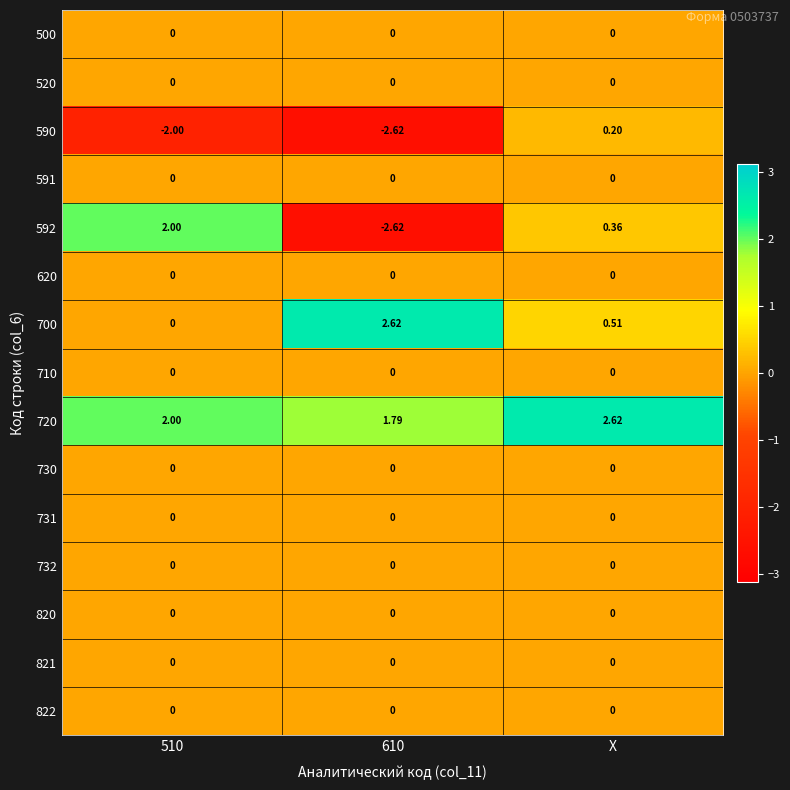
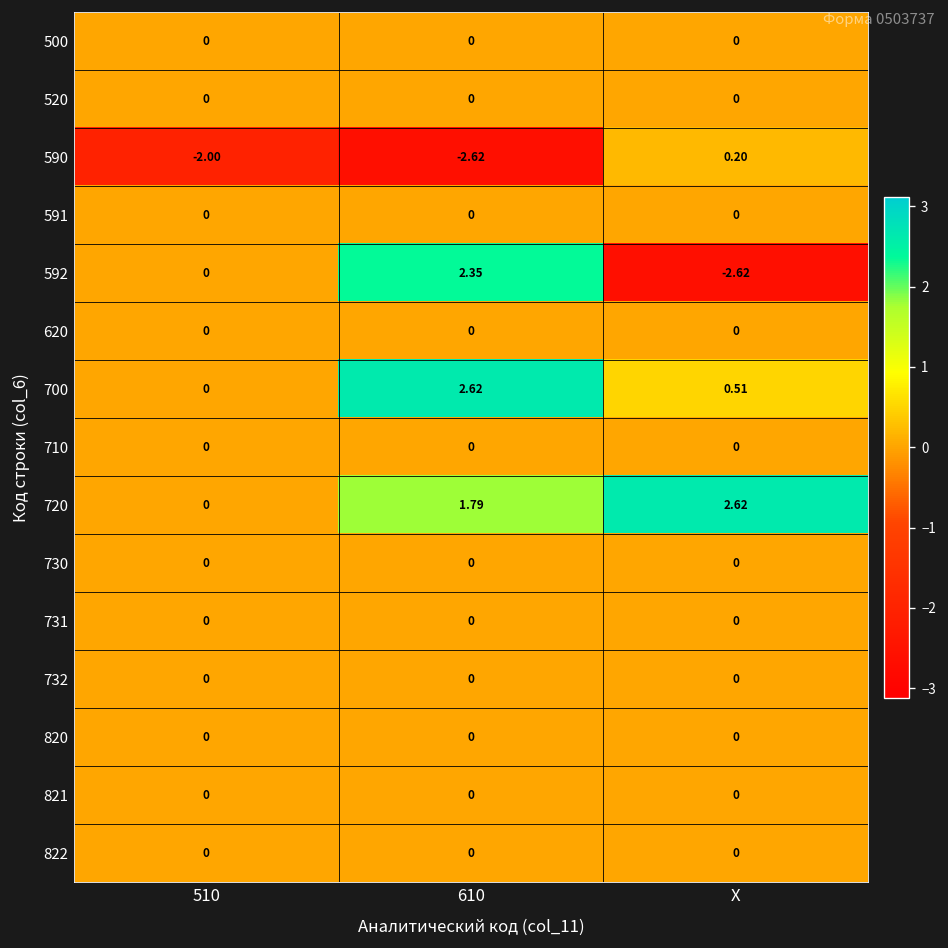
592, 510: 2.00 -> 0
592, 610: -2.62 -> 2.35
592, X: 0.36 -> -2.62
720, 510: 2.00 -> 0
